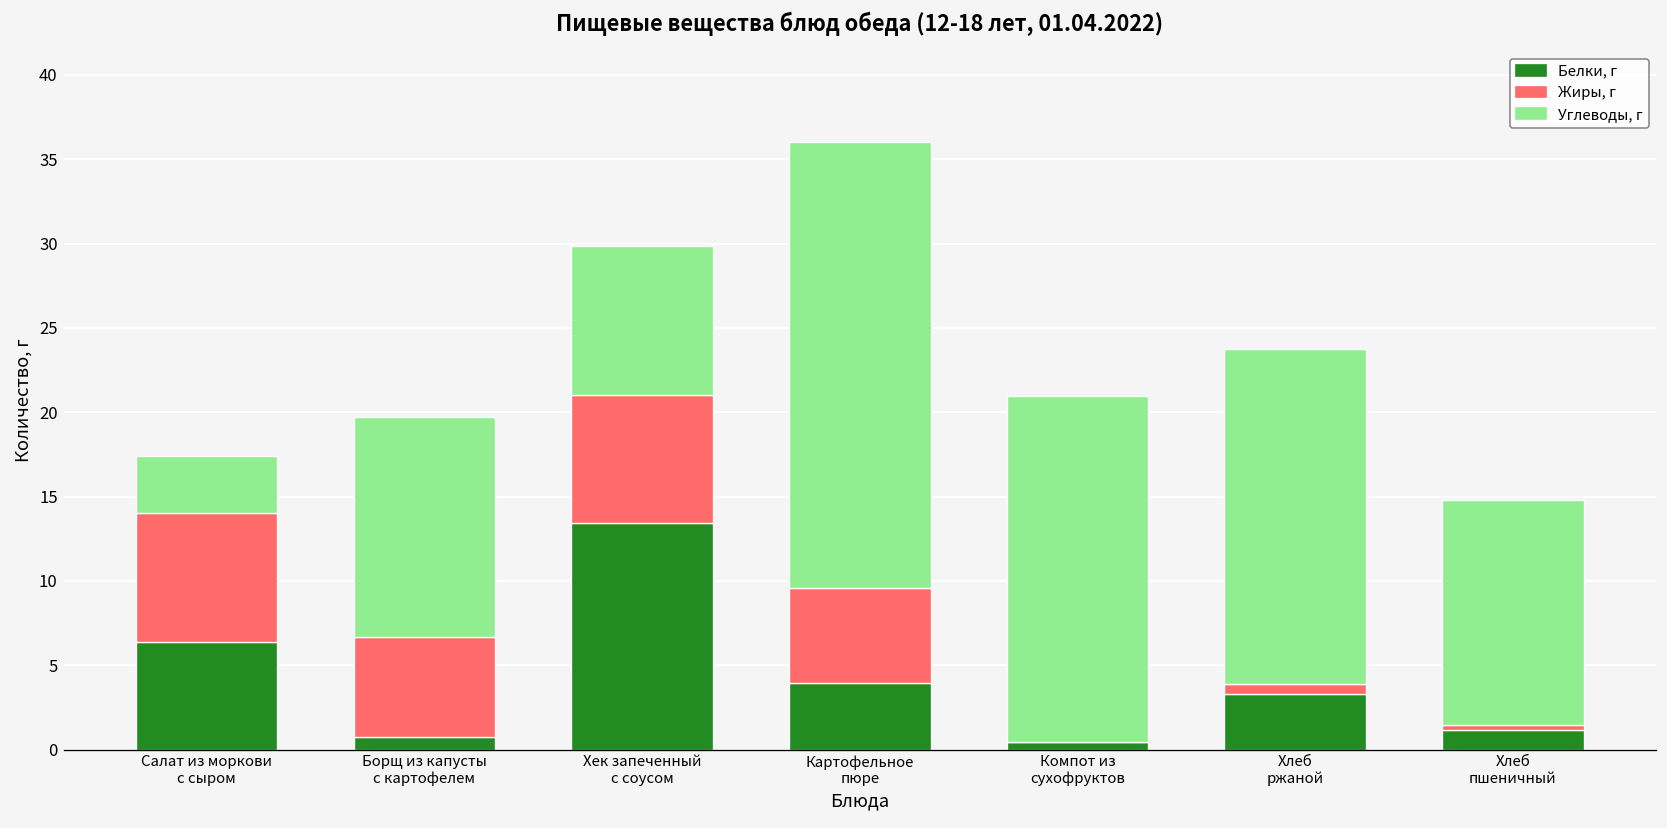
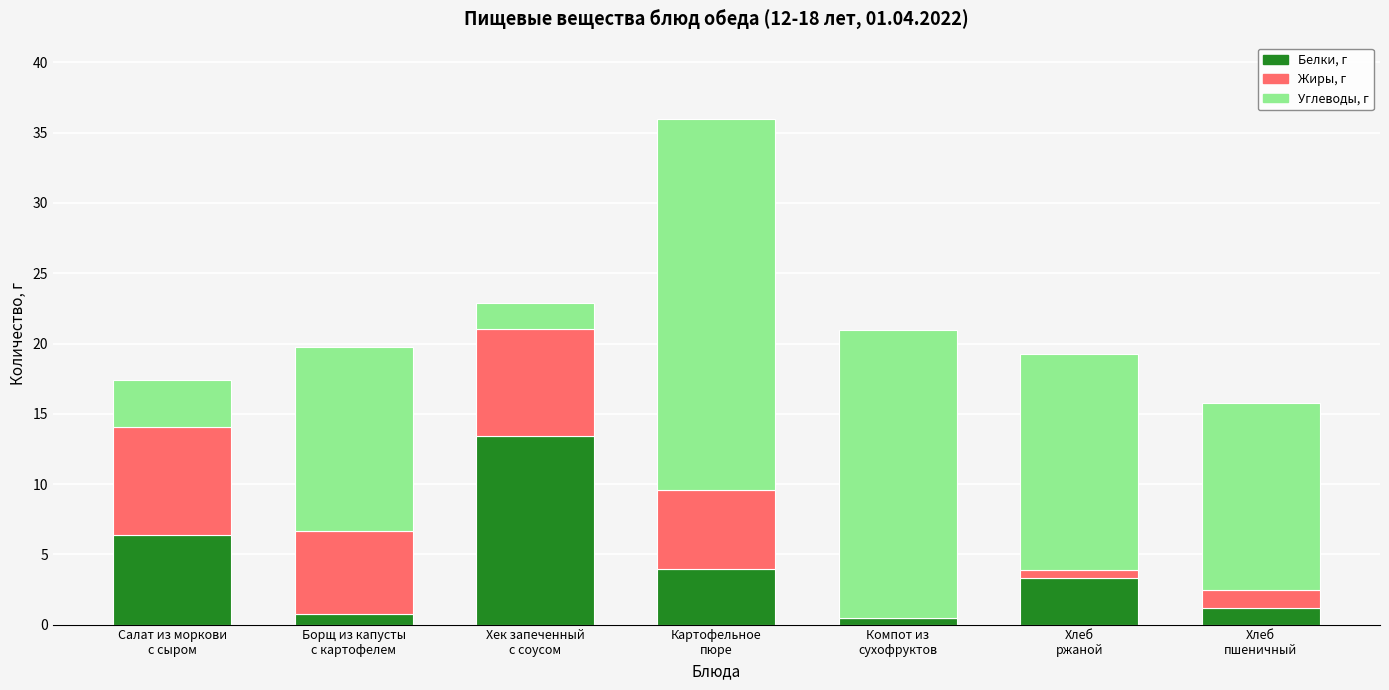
Углеводы, г, Хек запеченный с соусом: 8.8 -> 1.9
Углеводы, г, Хлеб ржаной: 19.8 -> 15.3
Жиры, г, Хлеб пшеничный: 0.3 -> 1.3
